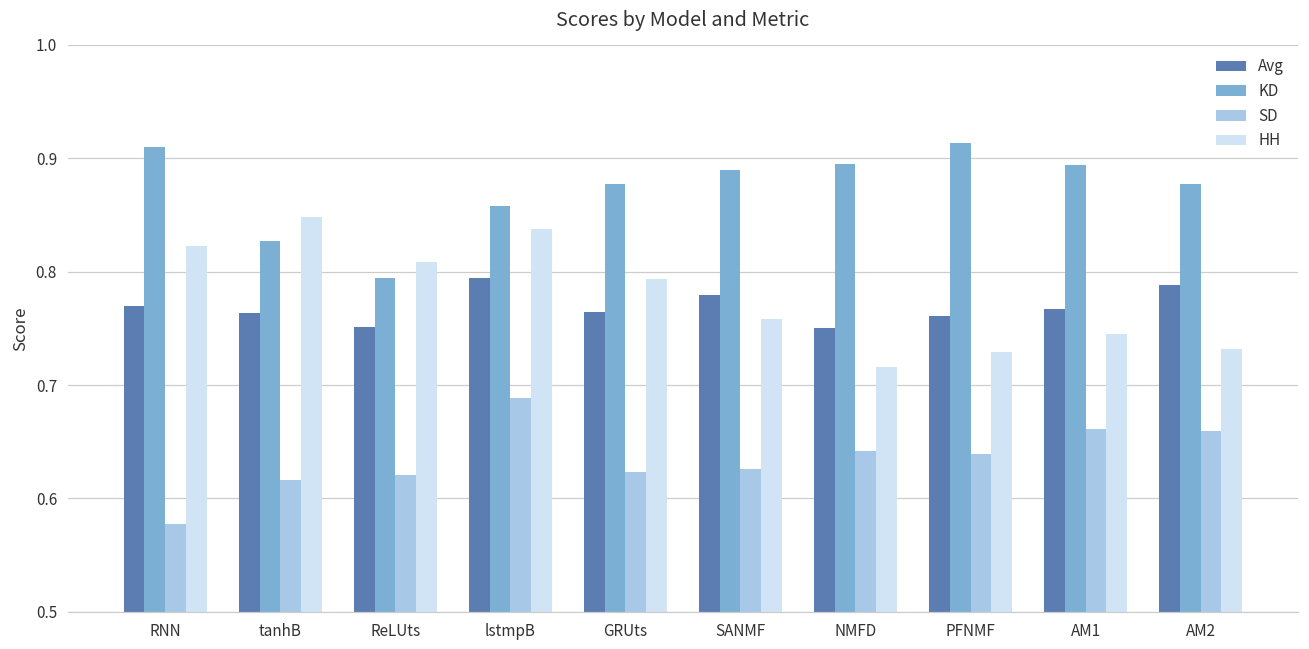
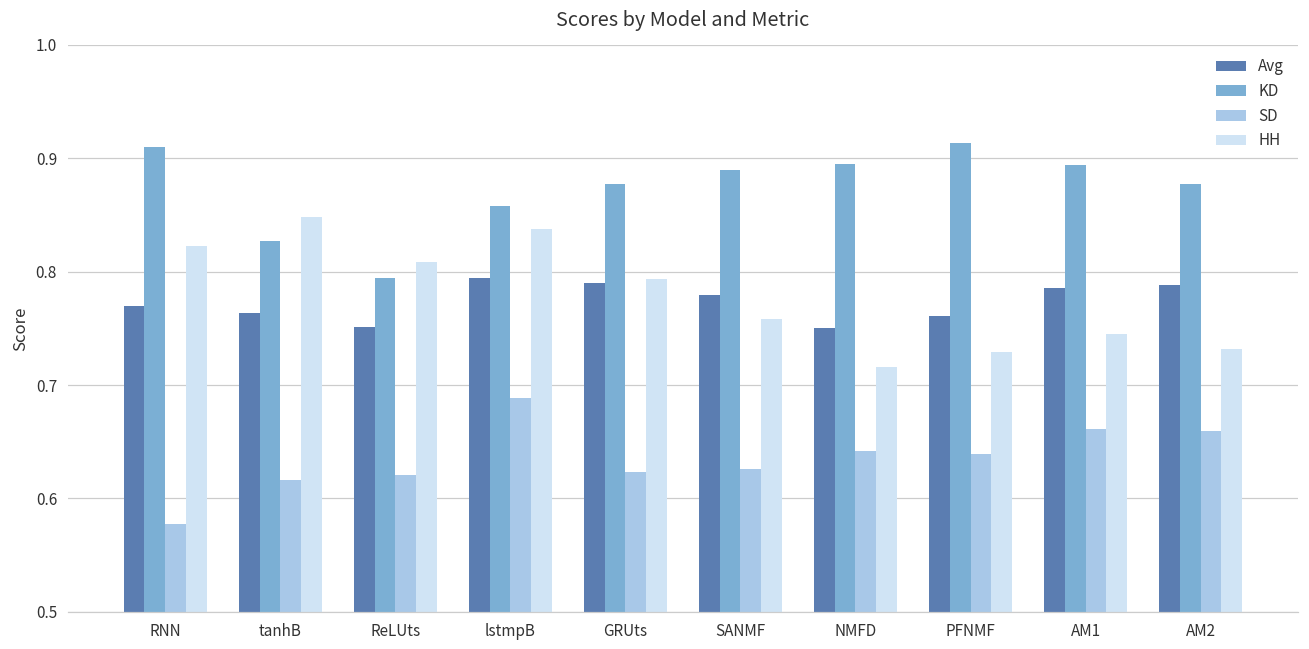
Avg, GRUts: 0.765 -> 0.790
Avg, AM1: 0.767 -> 0.785
